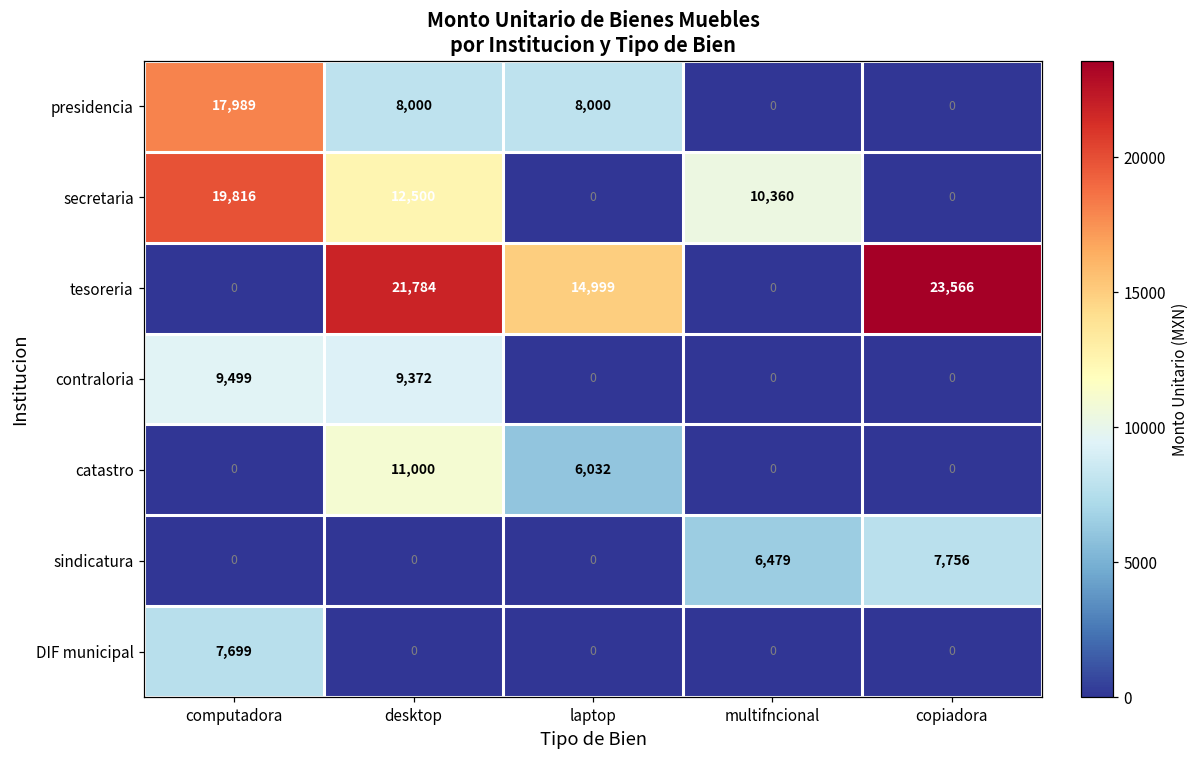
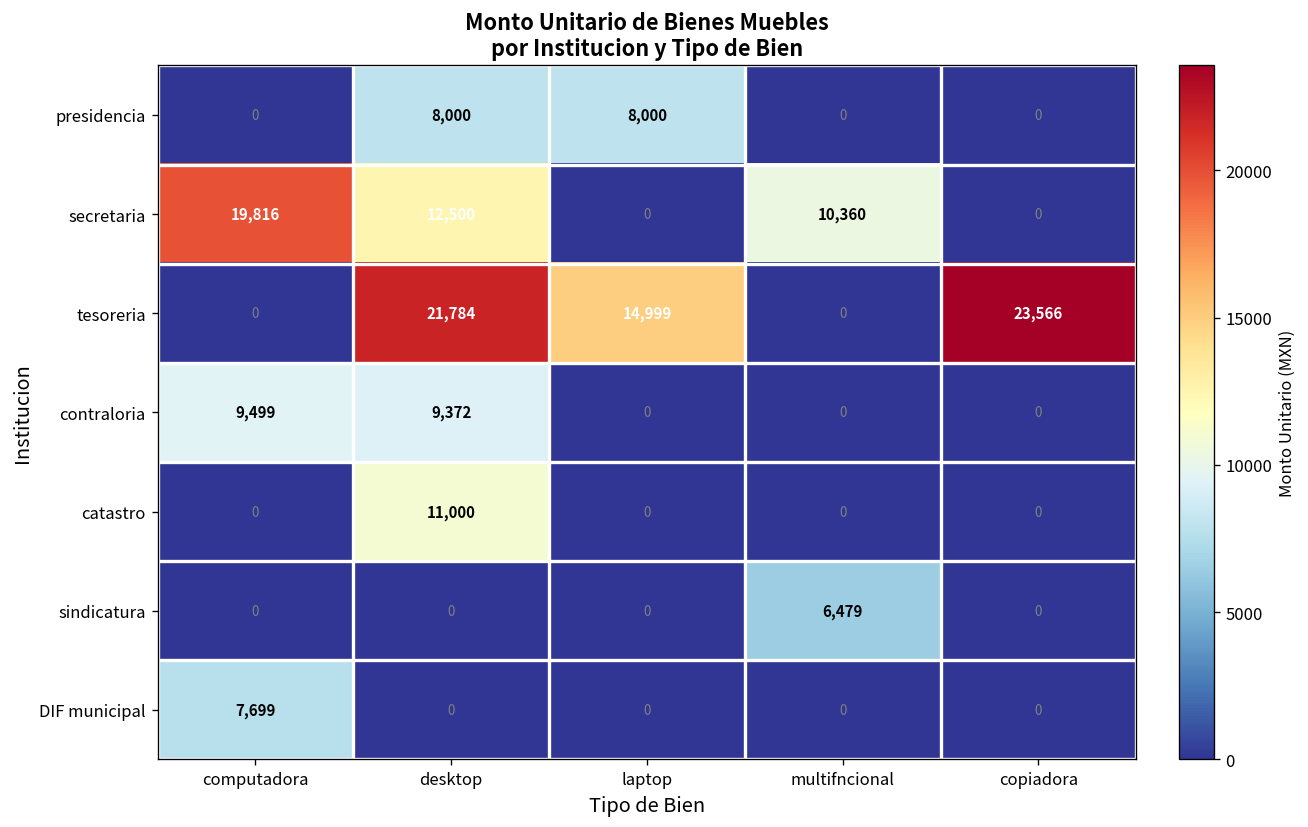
presidencia, computadora: 17,989 -> 0
catastro, laptop: 6,032 -> 0
sindicatura, copiadora: 7,756 -> 0
